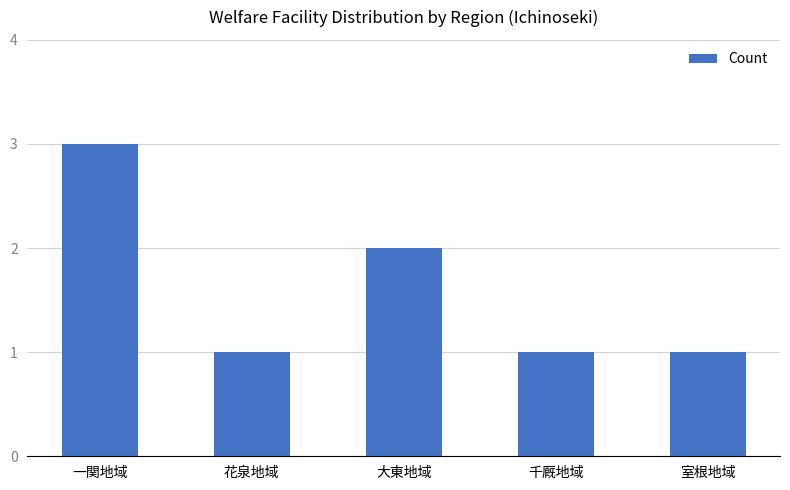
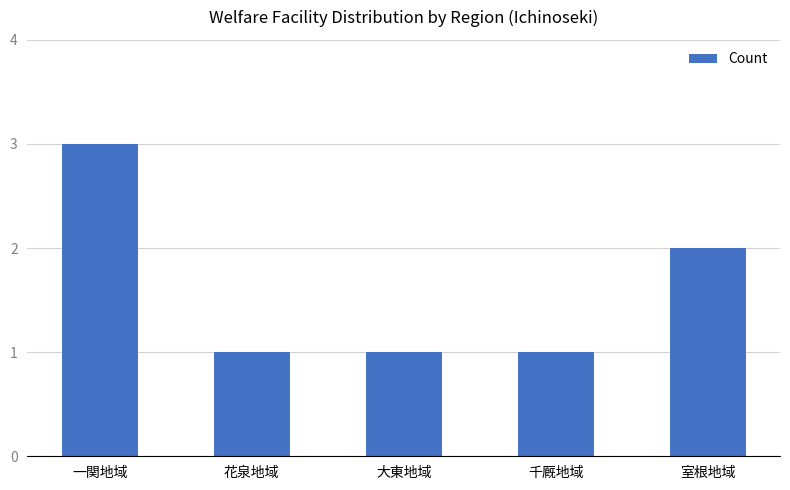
大東地域: 2 -> 1
室根地域: 1 -> 2
